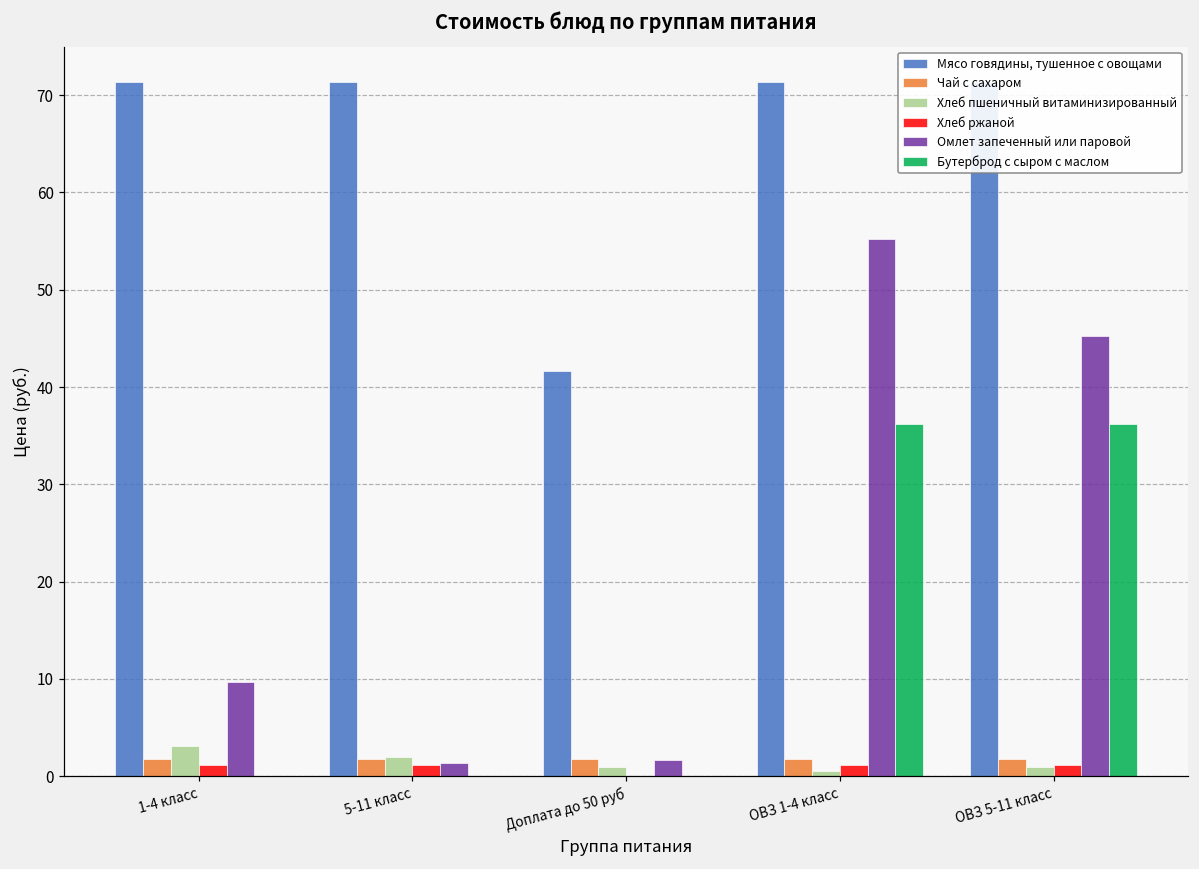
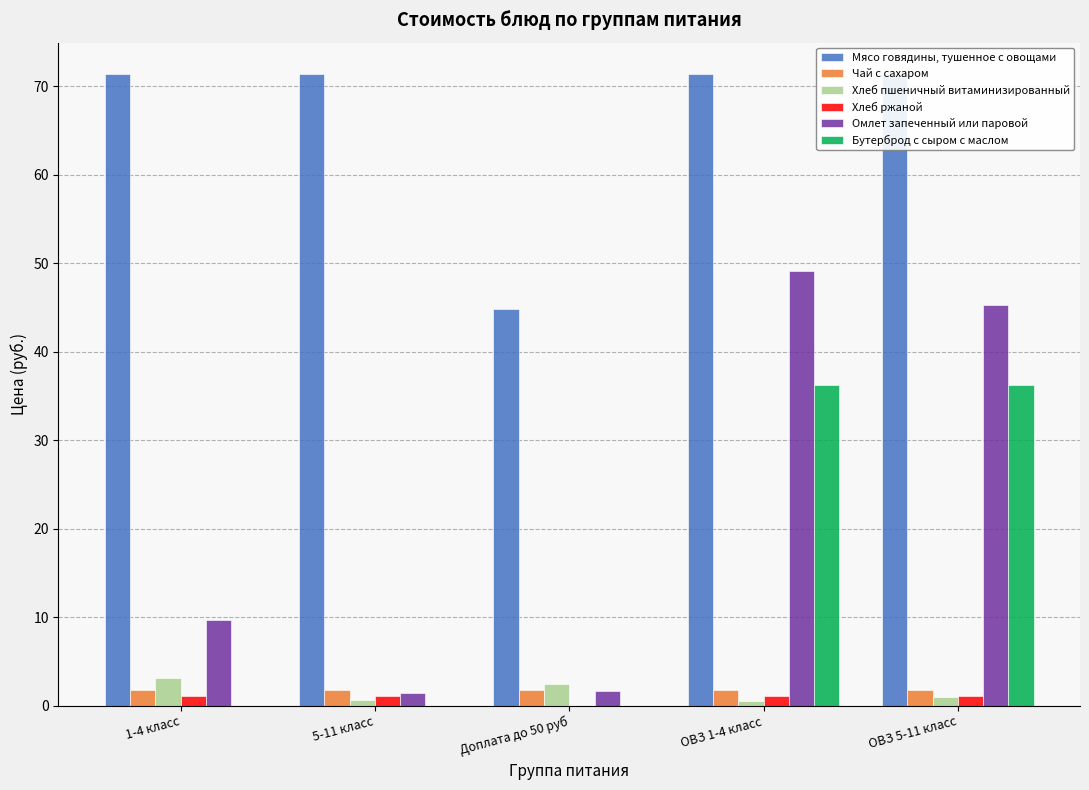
Хлеб пшеничный витаминизированный, 5-11 класс: 2 -> 1
Мясо говядины, тушенное с овощами, Доплата до 50 руб: 42 -> 45
Хлеб пшеничный витаминизированный, Доплата до 50 руб: 1 -> 3
Омлет запеченный или паровой, ОВЗ 1-4 класс: 55 -> 49
